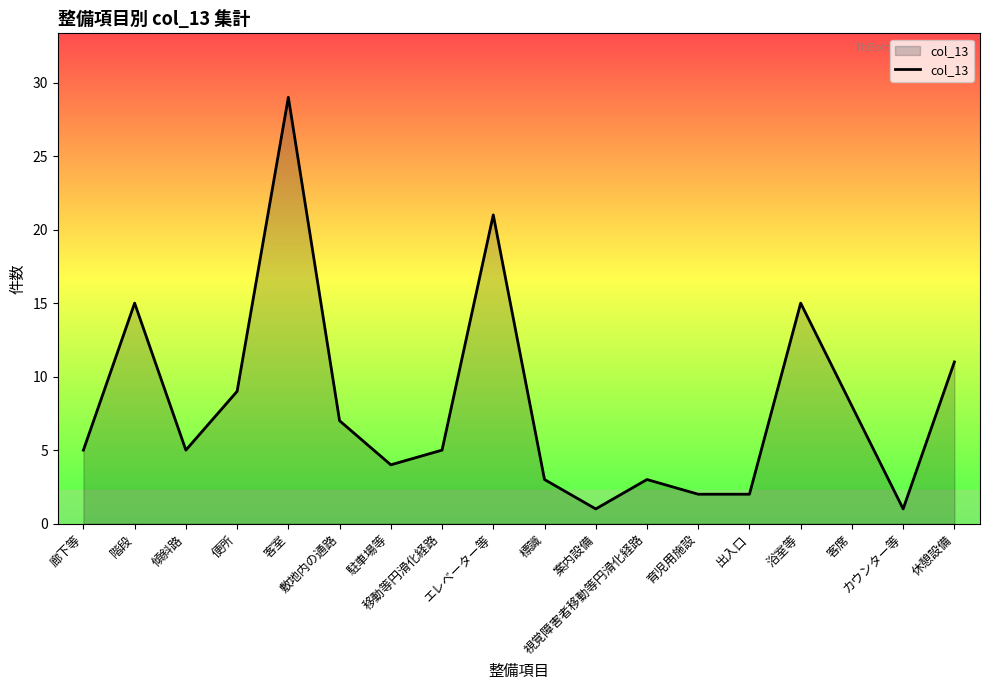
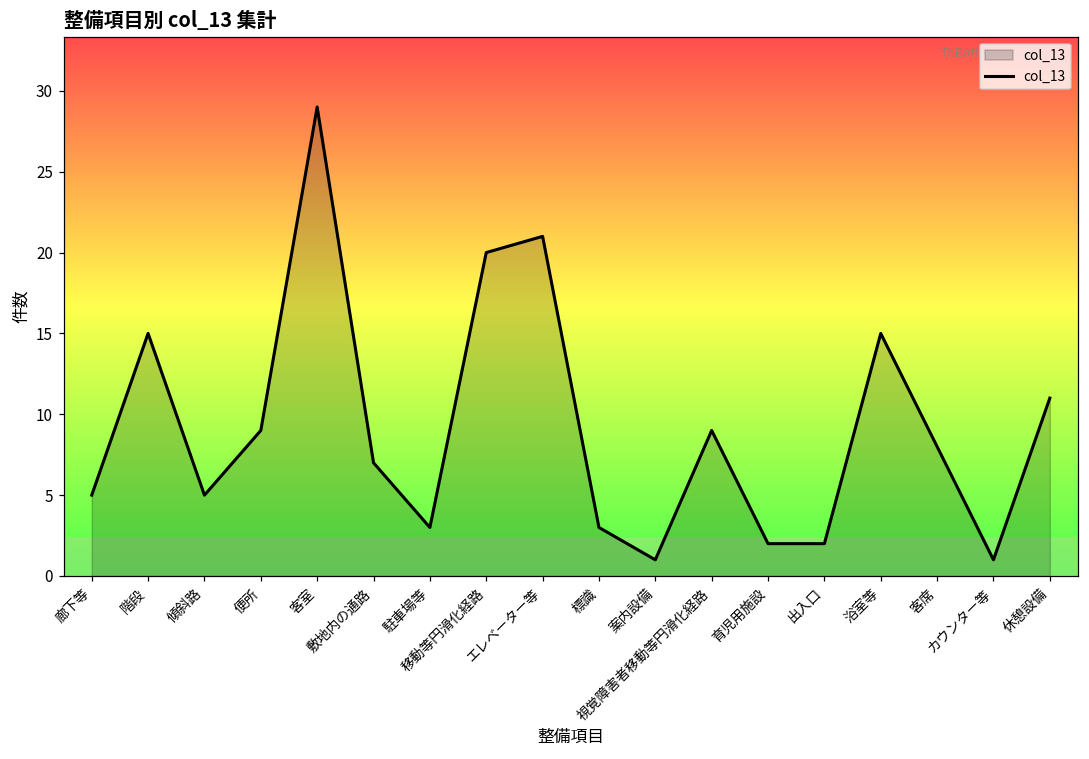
駐車場等: 4 -> 3
移動等円滑化経路: 5 -> 20
視覚障害者移動等円滑化経路: 3 -> 9
